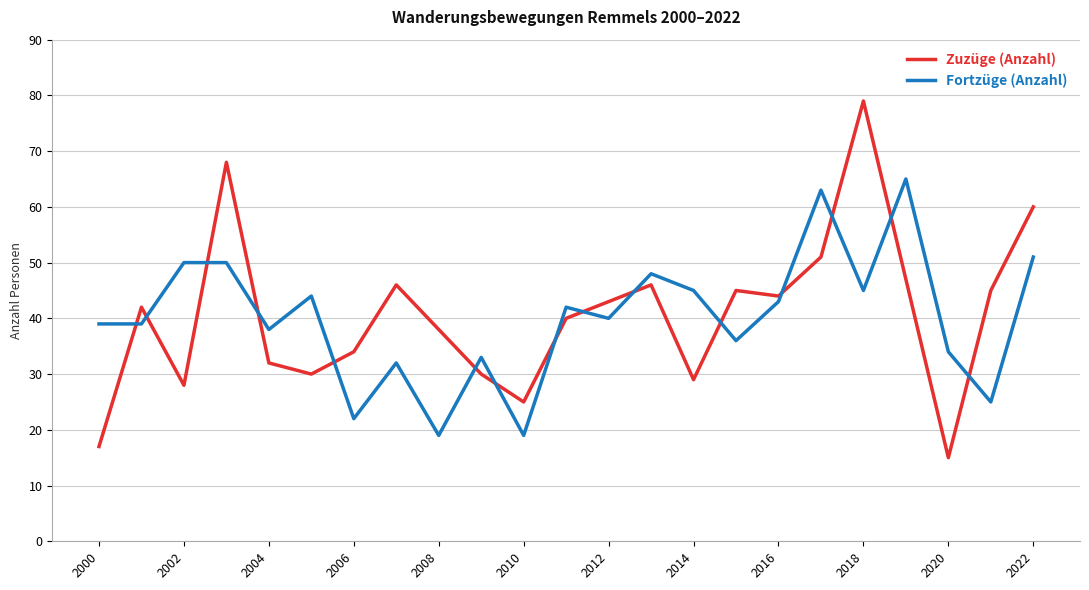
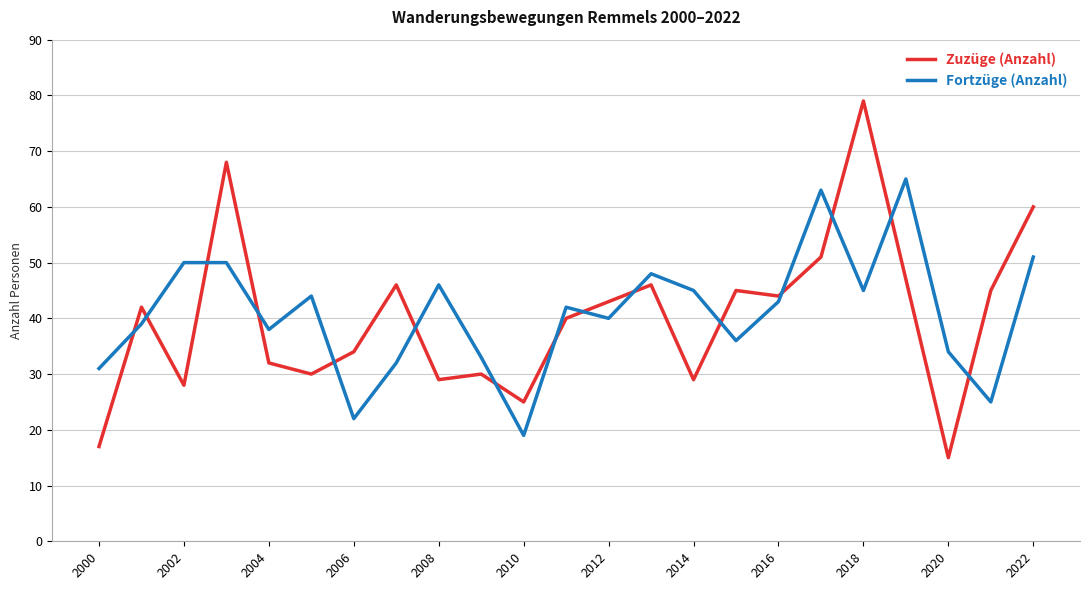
Fortzüge (Anzahl), 2000: 39 -> 31
Zuzüge (Anzahl), 2008: 38 -> 29
Fortzüge (Anzahl), 2008: 19 -> 46
